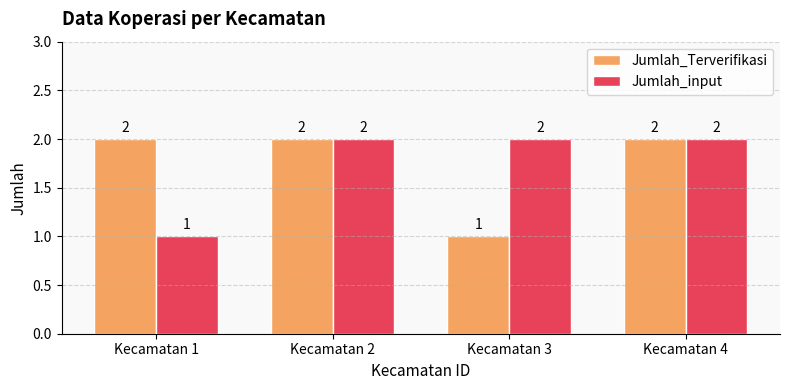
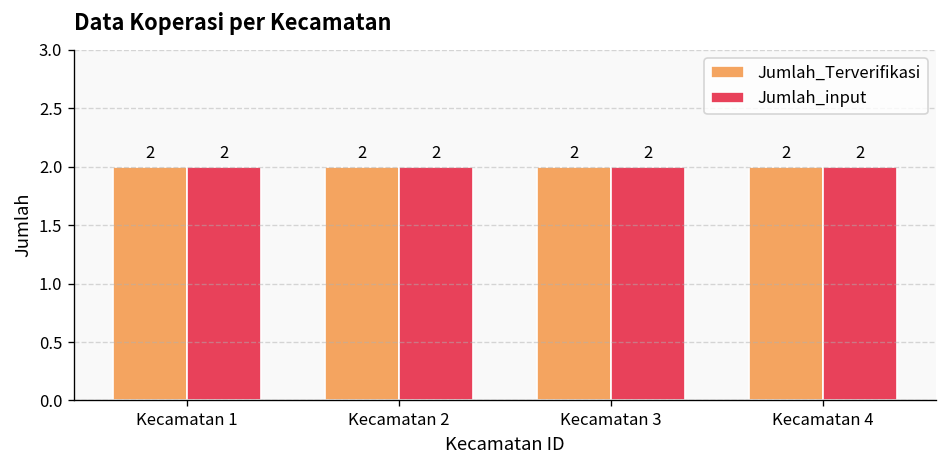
Jumlah_input, Kecamatan 1: 1 -> 2
Jumlah_Terverifikasi, Kecamatan 3: 1 -> 2
